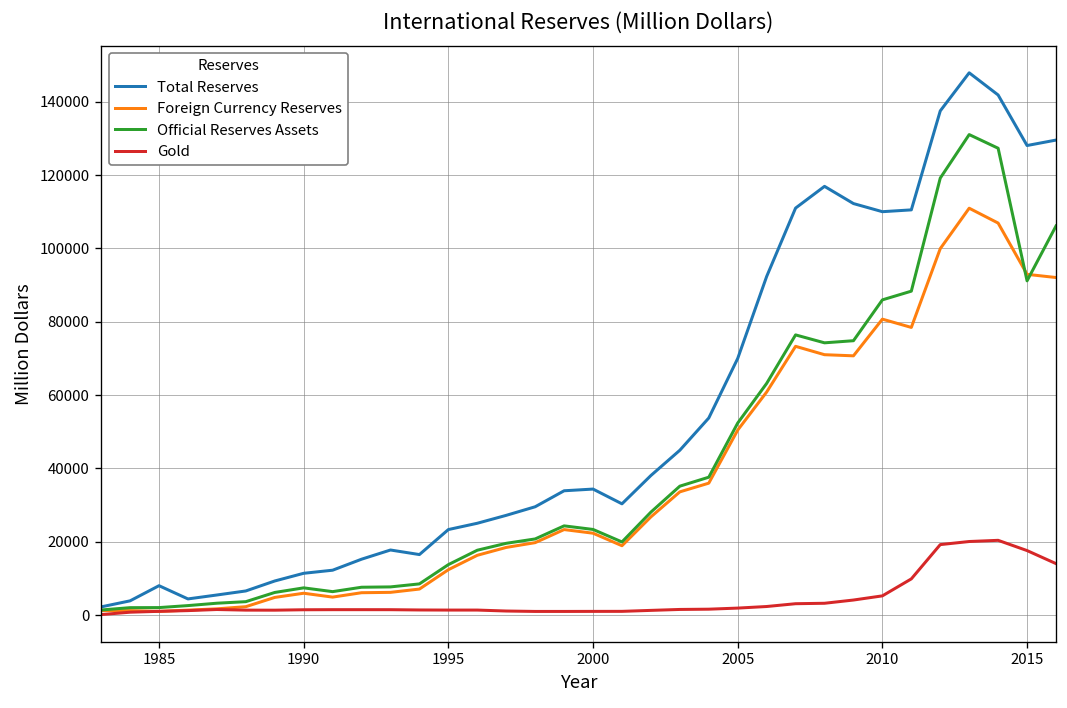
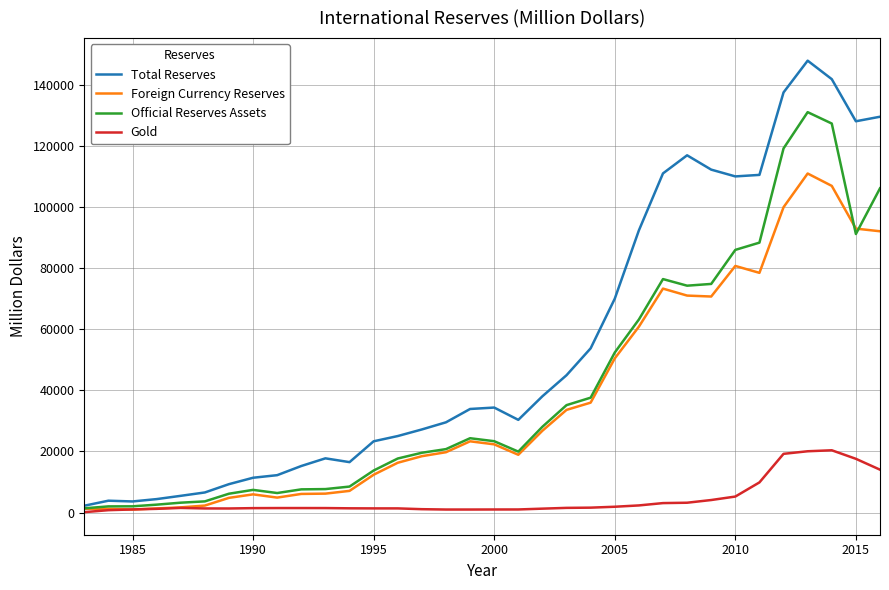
Total Reserves, 1985: 8000 -> 4000
